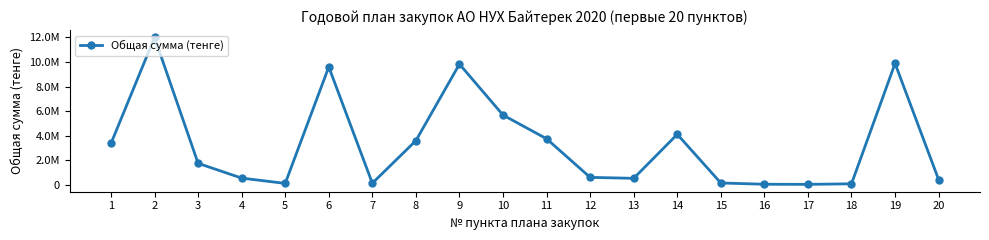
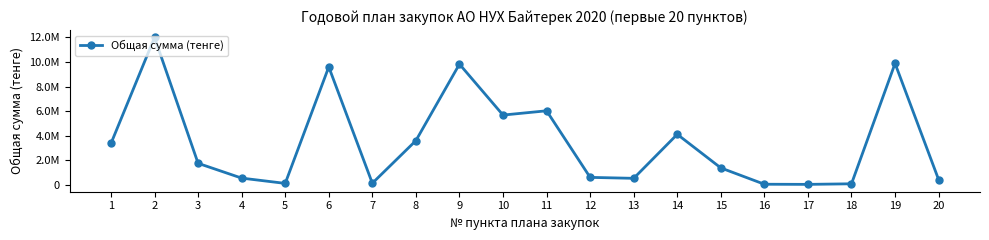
11: 3700000 -> 6000000
15: 100000 -> 1400000
